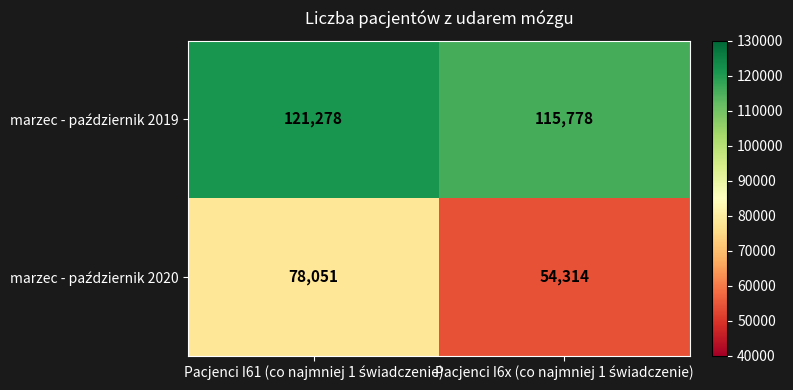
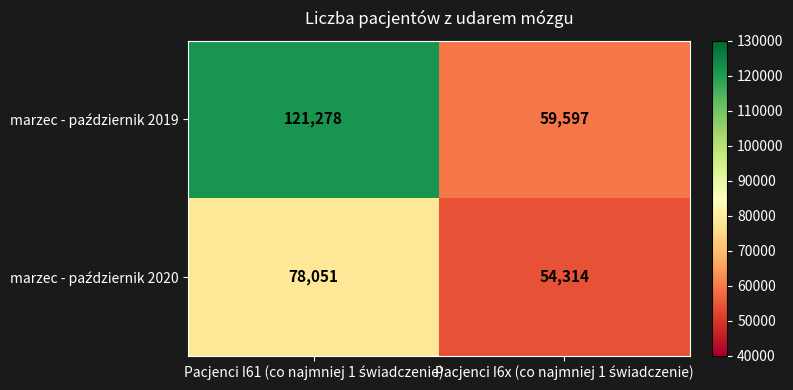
marzec - październik 2019, Pacjenci I6x (co najmniej 1 świadczenie): 115,778 -> 59,597
